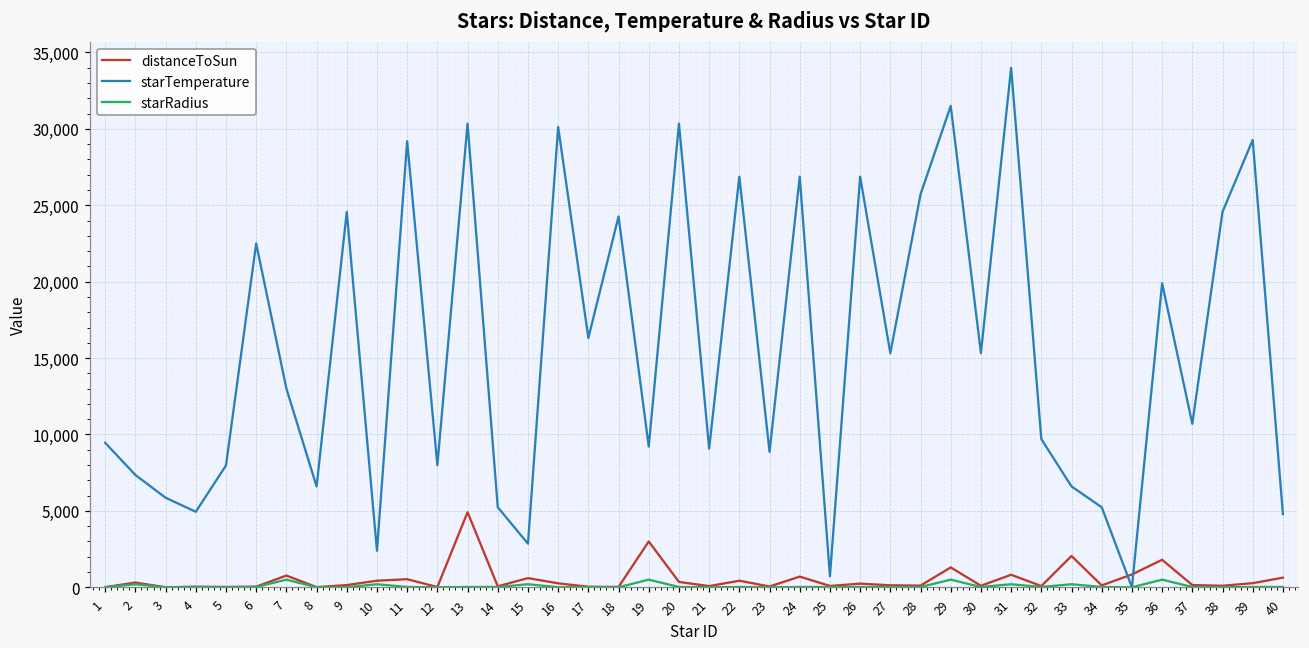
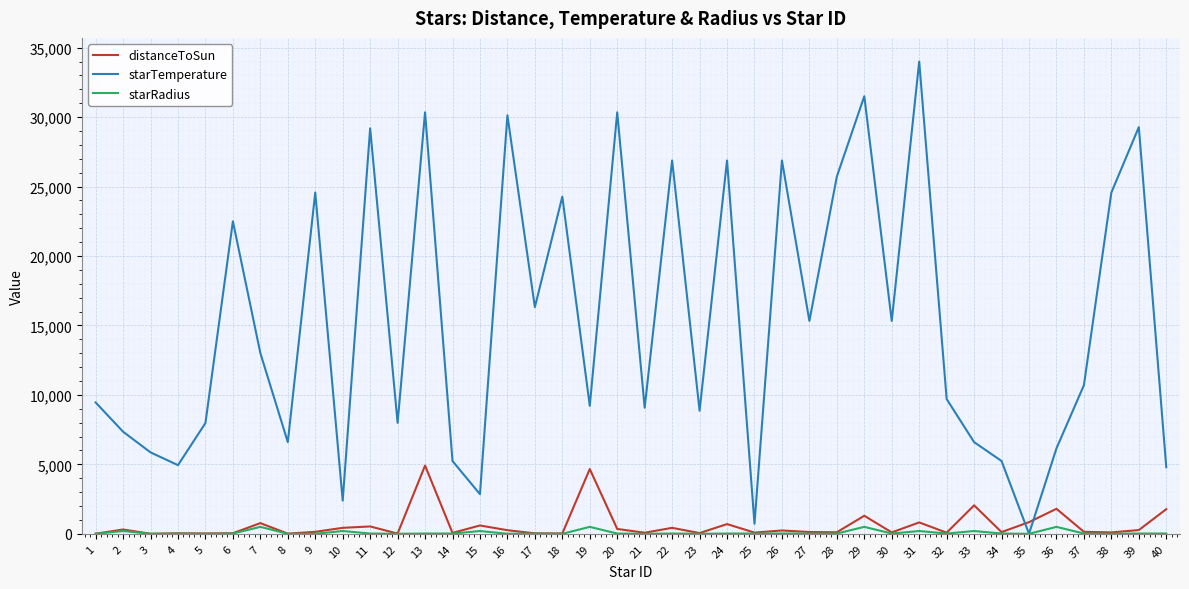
distanceToSun, 19: 3,000 -> 4,700
starTemperature, 36: 19,900 -> 6,200
distanceToSun, 40: 600 -> 1,800
